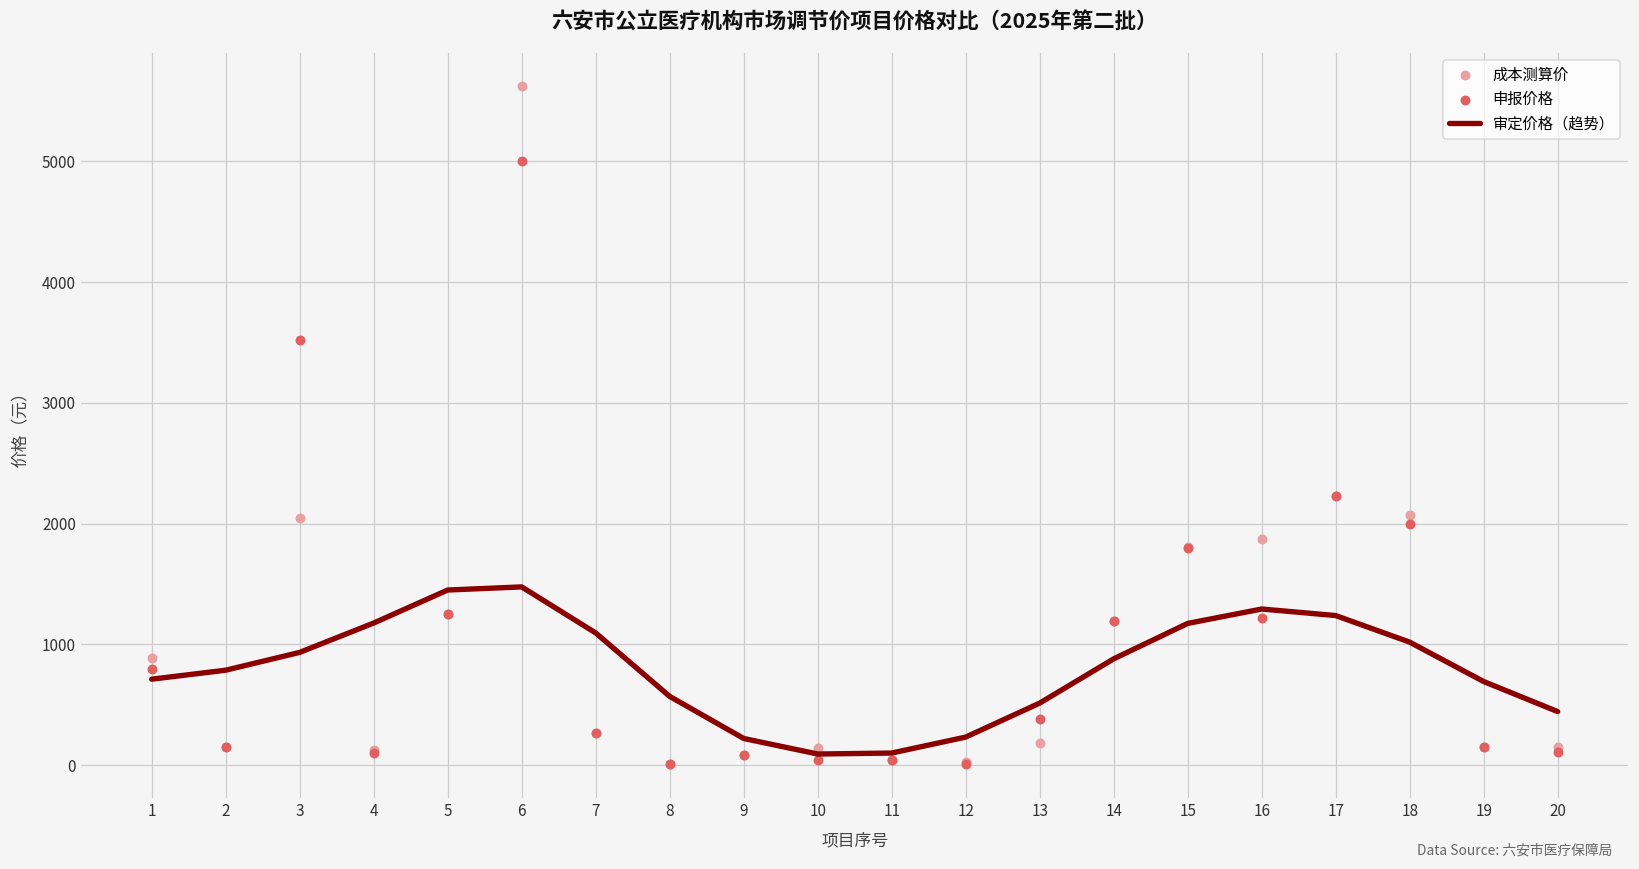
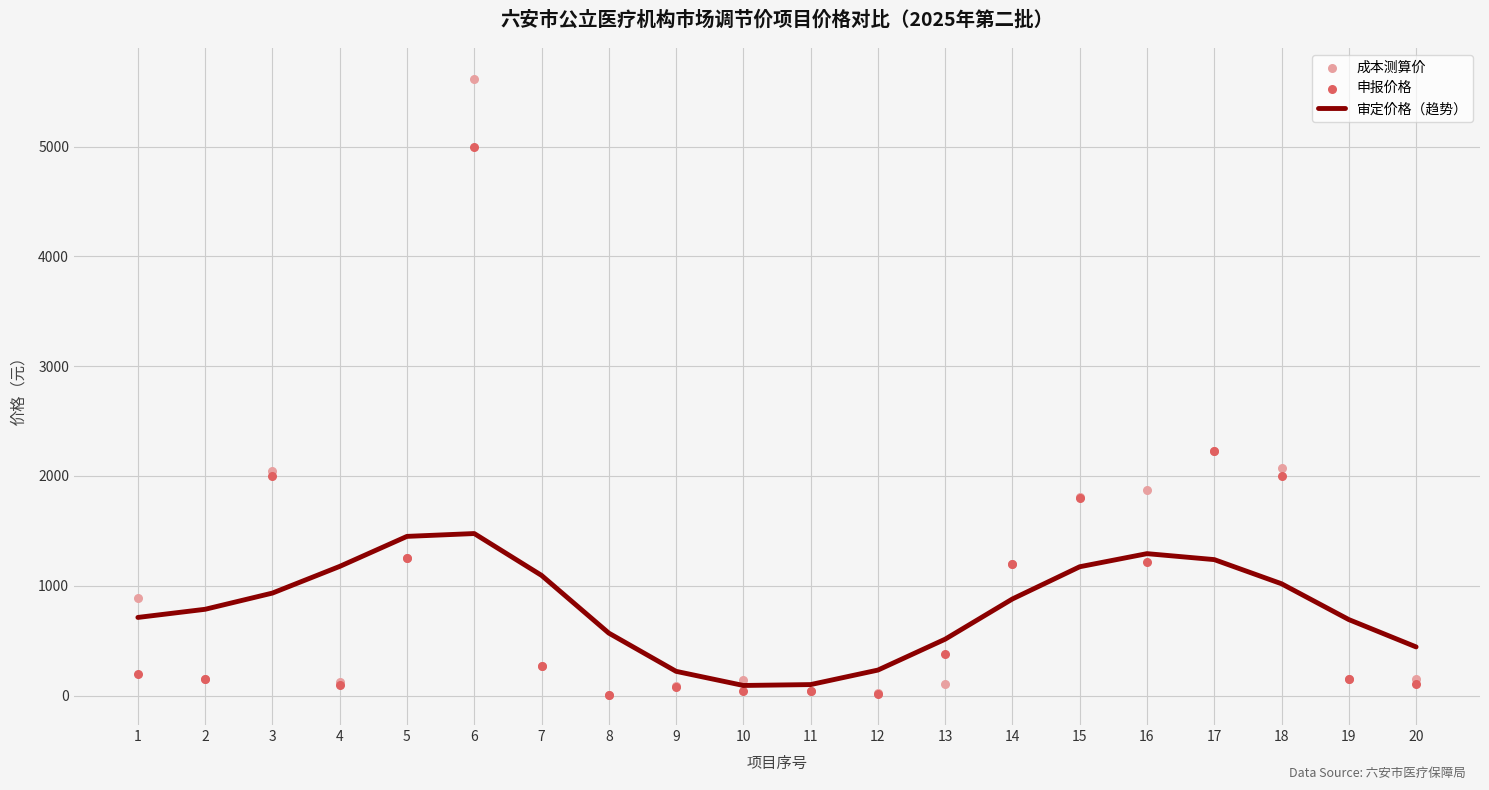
申报价格, 1: 800 -> 190
申报价格, 3: 3520 -> 2000
成本测算价, 13: 180 -> 110
